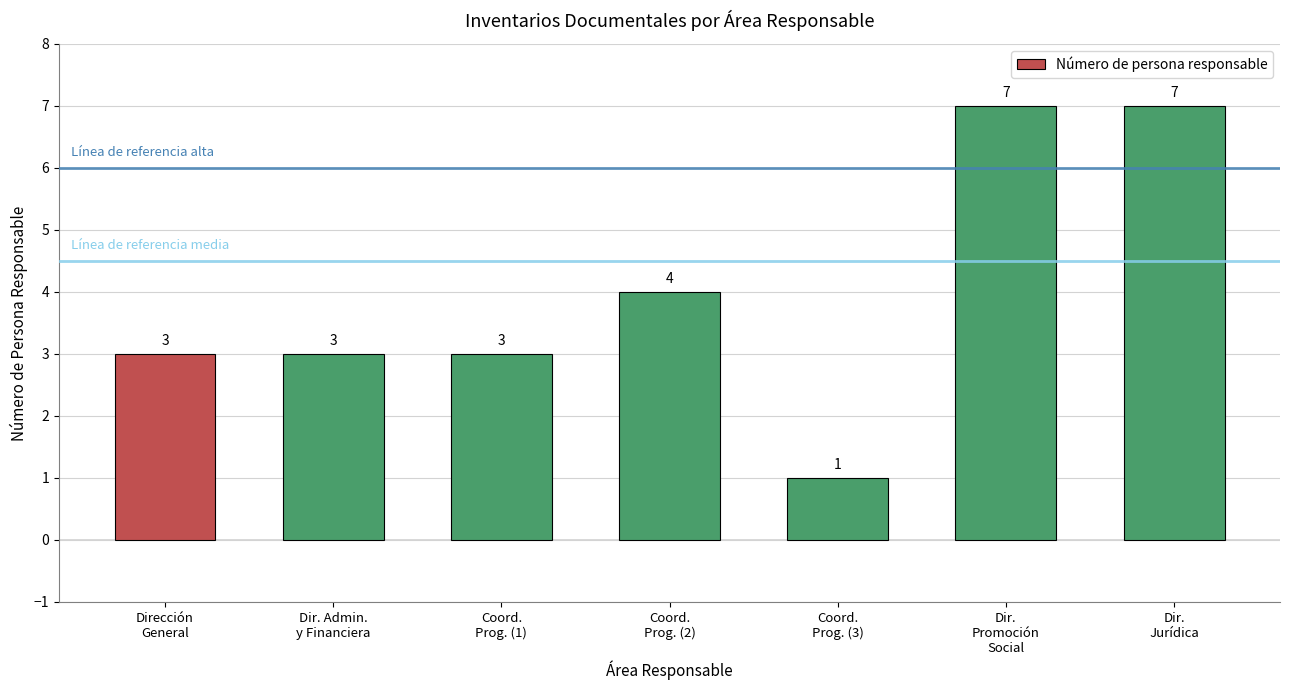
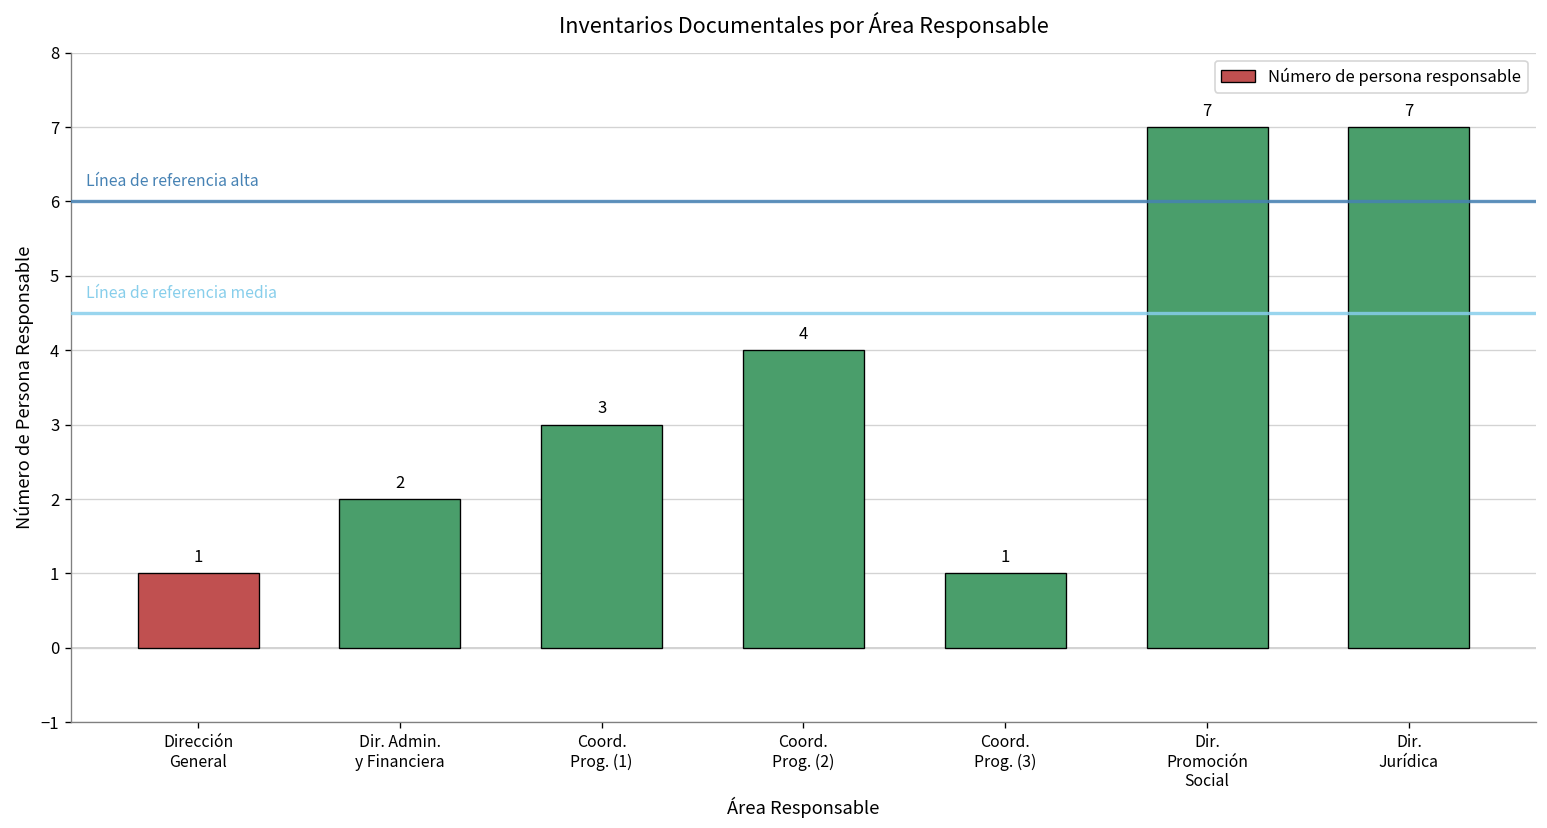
Dirección General: 3 -> 1
Dir. Admin. y Financiera: 3 -> 2
